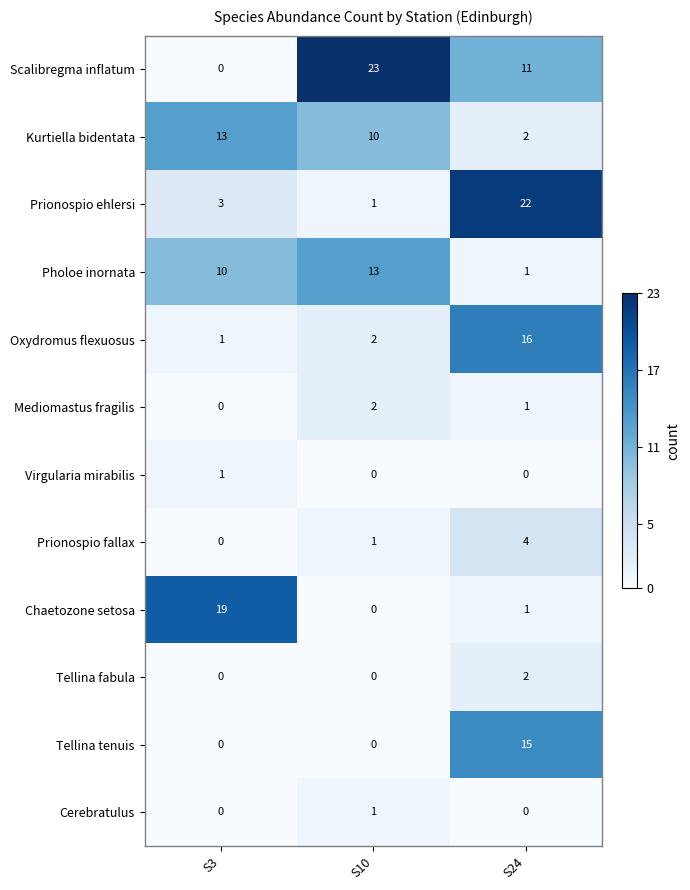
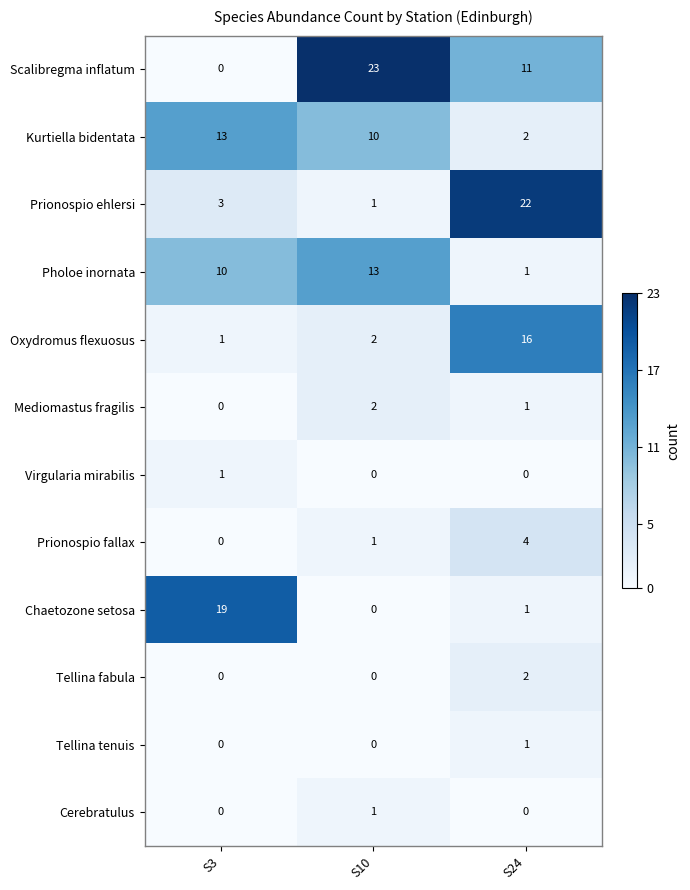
Tellina tenuis, S24: 15 -> 1
